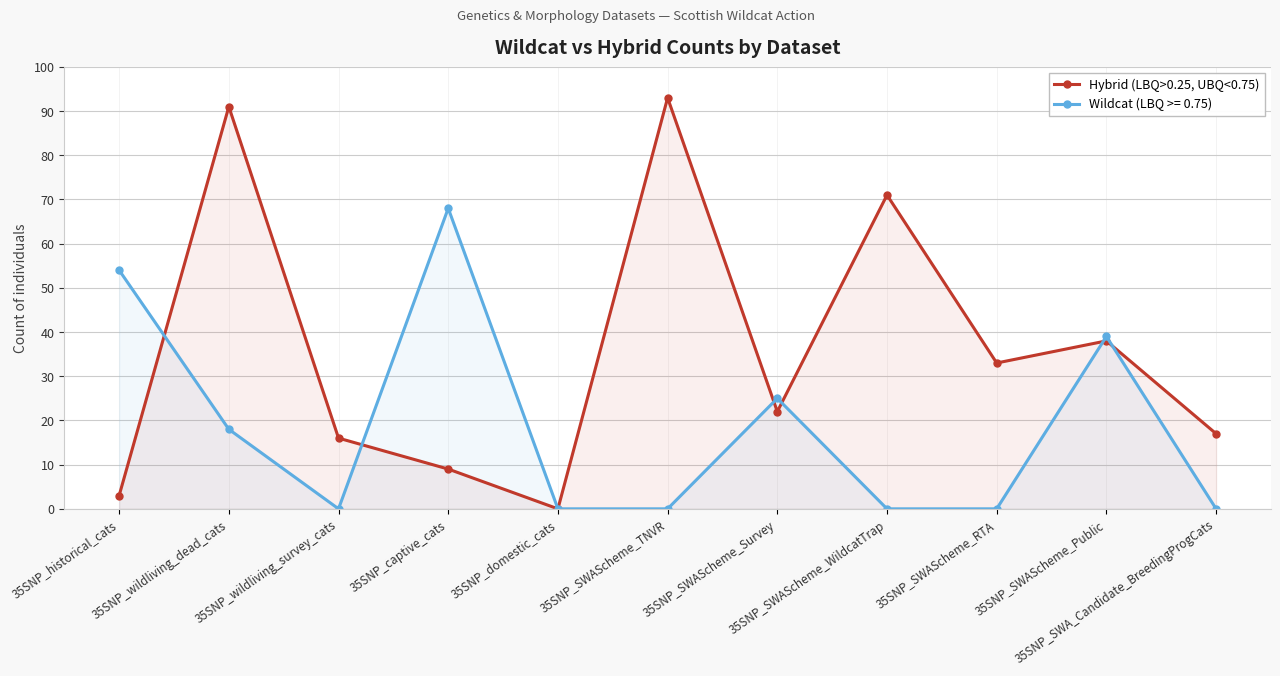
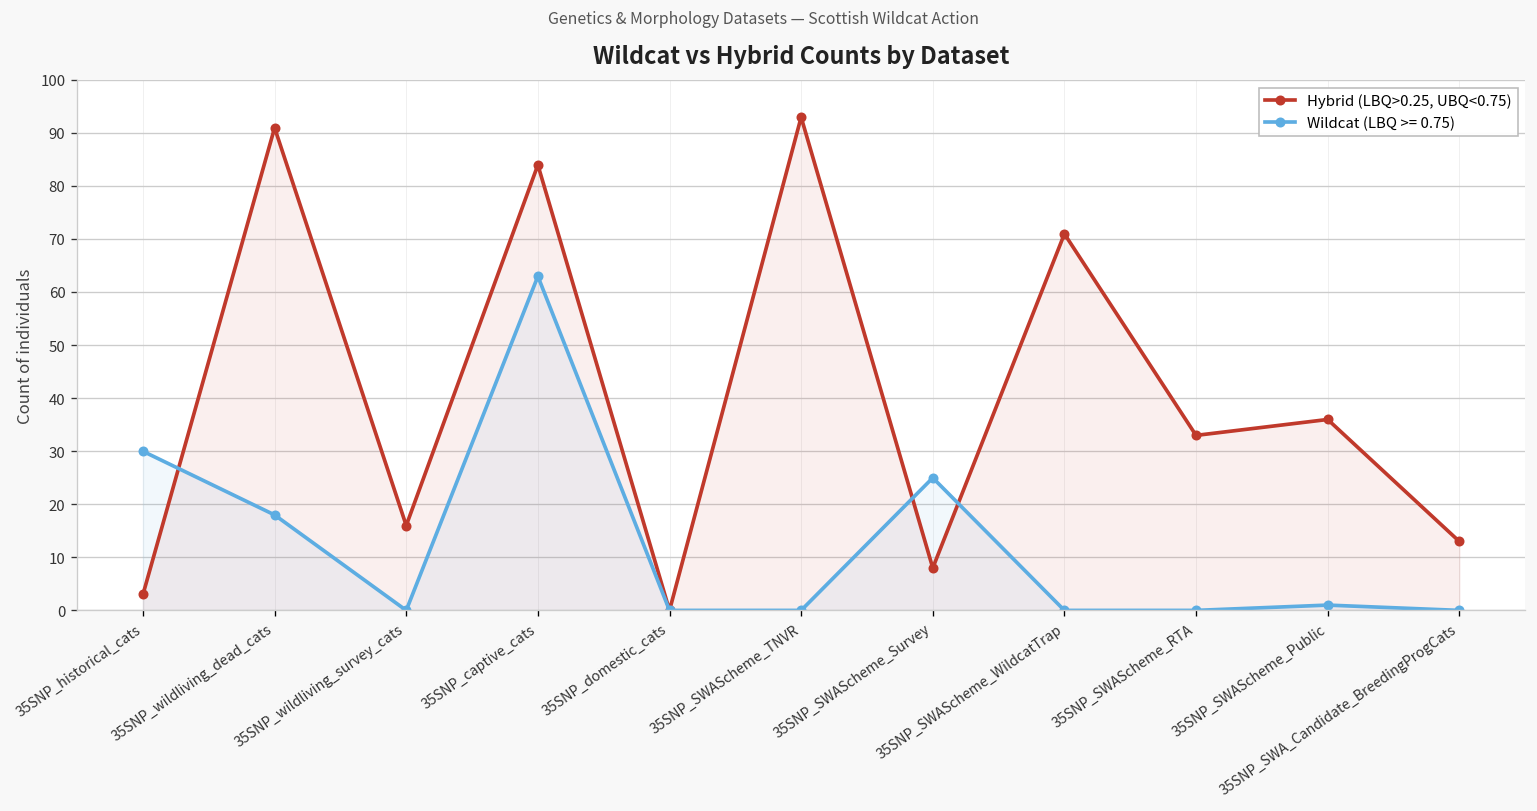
Wildcat (LBQ >= 0.75), 35SNP_historical_cats: 54 -> 30
Hybrid (LBQ>0.25, UBQ<0.75), 35SNP_captive_cats: 9 -> 84
Wildcat (LBQ >= 0.75), 35SNP_captive_cats: 68 -> 63
Hybrid (LBQ>0.25, UBQ<0.75), 35SNP_SWAScheme_Survey: 22 -> 8
Hybrid (LBQ>0.25, UBQ<0.75), 35SNP_SWAScheme_Public: 38 -> 36
Wildcat (LBQ >= 0.75), 35SNP_SWAScheme_Public: 39 -> 1
Hybrid (LBQ>0.25, UBQ<0.75), 35SNP_SWA_Candidate_BreedingProgCats: 17 -> 13
